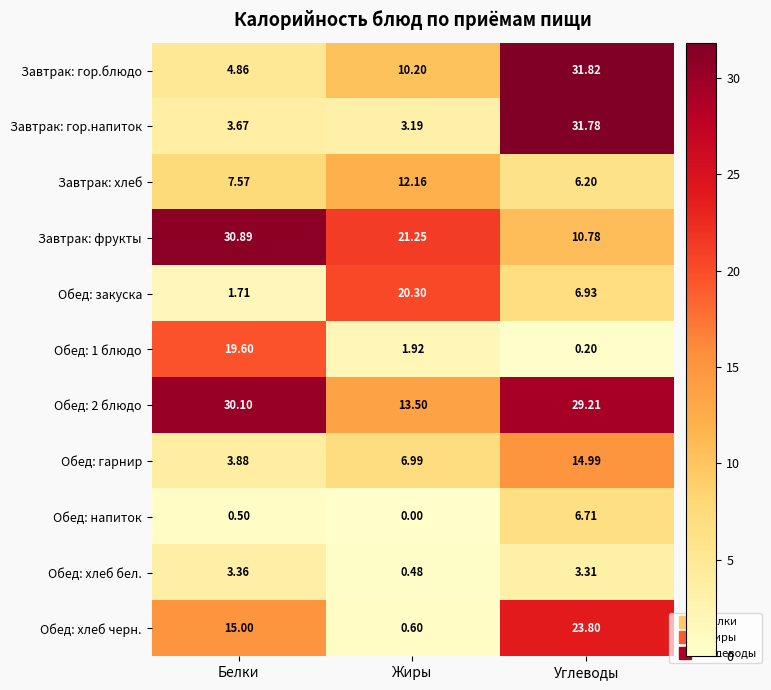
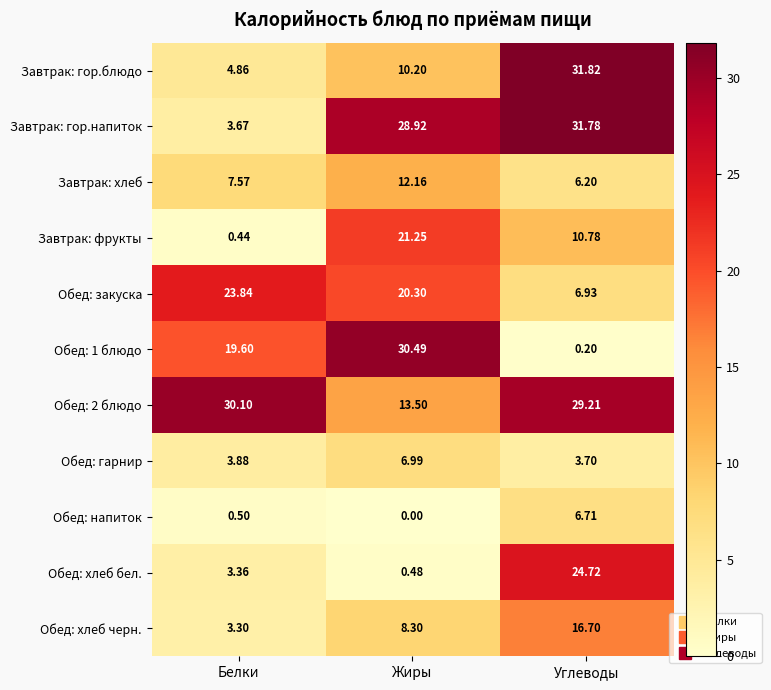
Завтрак: гор.напиток, Жиры: 3.19 -> 28.92
Завтрак: фрукты, Белки: 30.89 -> 0.44
Обед: закуска, Белки: 1.71 -> 23.84
Обед: 1 блюдо, Жиры: 1.92 -> 30.49
Обед: гарнир, Углеводы: 14.99 -> 3.70
Обед: хлеб бел., Углеводы: 3.31 -> 24.72
Обед: хлеб черн., Белки: 15.00 -> 3.30
Обед: хлеб черн., Жиры: 0.60 -> 8.30
Обед: хлеб черн., Углеводы: 23.80 -> 16.70
